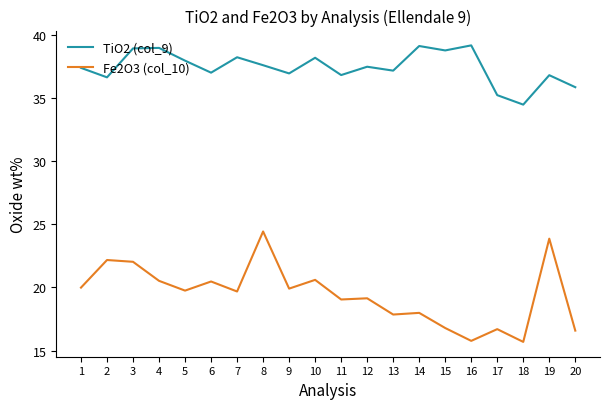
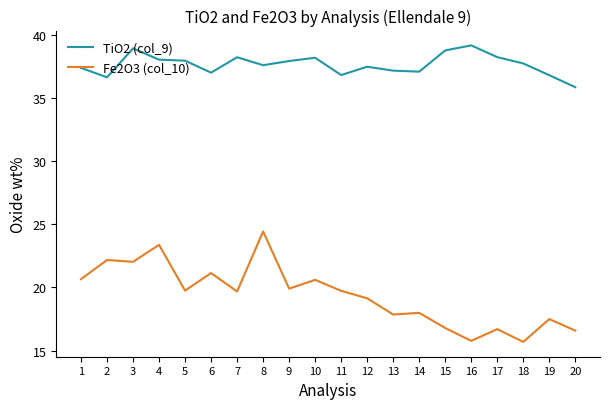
Fe2O3 (col_10), 1: 20.0 -> 20.7
TiO2 (col_9), 4: 39.0 -> 38.0
Fe2O3 (col_10), 4: 20.5 -> 23.4
Fe2O3 (col_10), 6: 20.5 -> 21.1
TiO2 (col_9), 9: 36.9 -> 37.9
Fe2O3 (col_10), 11: 19.0 -> 19.7
TiO2 (col_9), 14: 39.1 -> 37.1
TiO2 (col_9), 17: 35.2 -> 38.2
TiO2 (col_9), 18: 34.5 -> 37.7
Fe2O3 (col_10), 19: 23.9 -> 17.5
